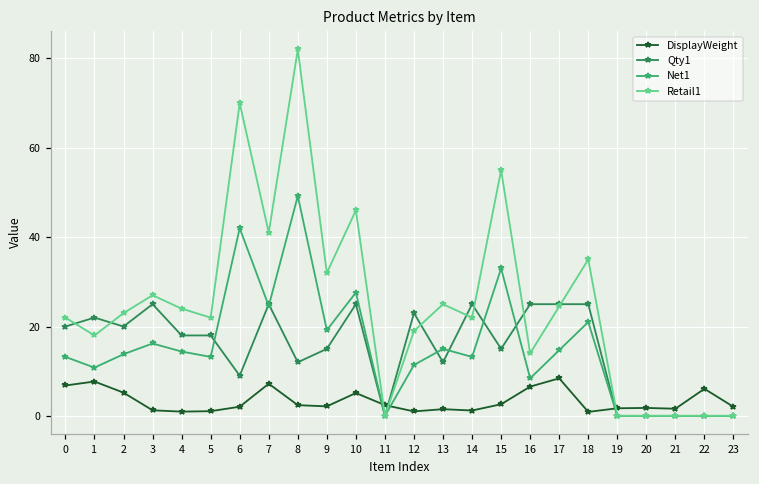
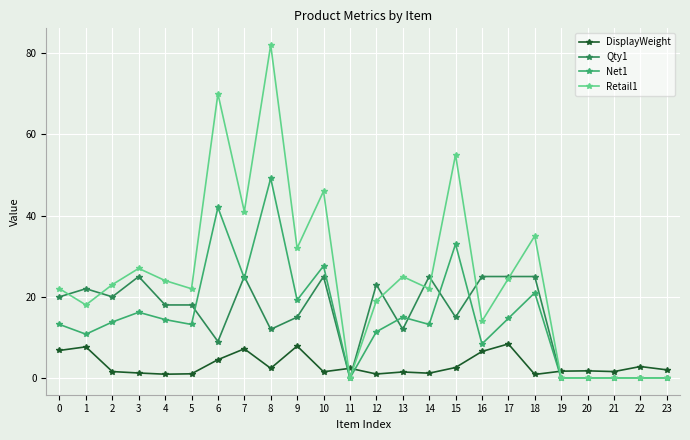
DisplayWeight, 2: 5 -> 2
DisplayWeight, 6: 2 -> 5
DisplayWeight, 9: 2 -> 8
DisplayWeight, 10: 5 -> 2
DisplayWeight, 22: 6 -> 3
